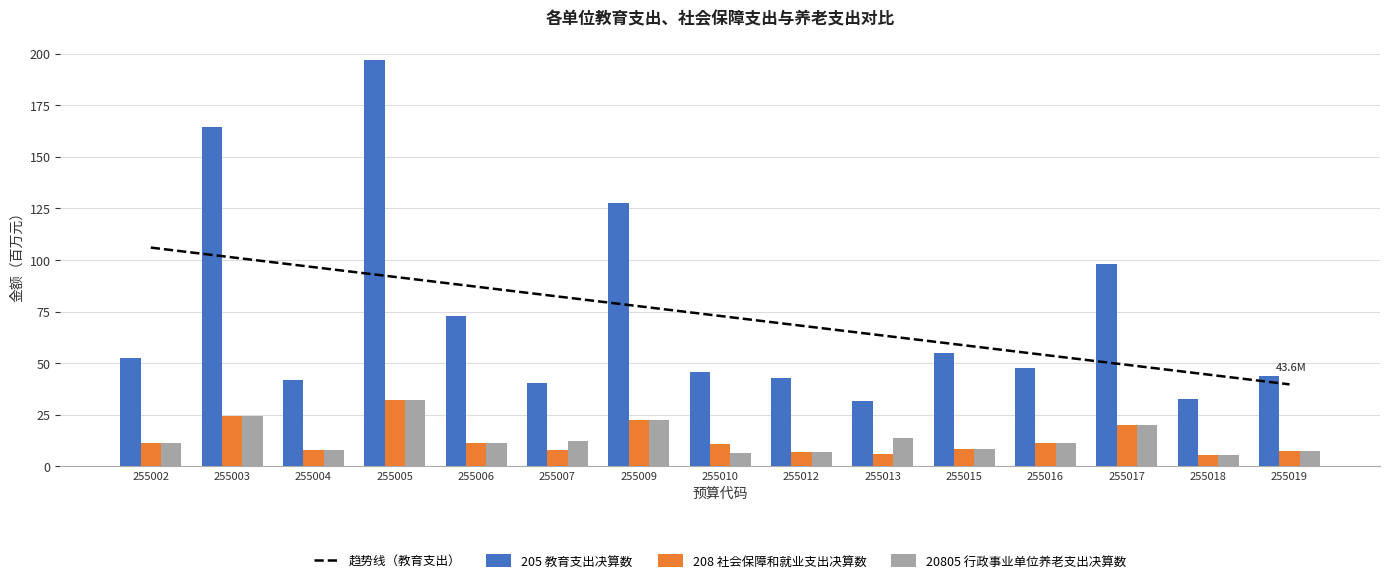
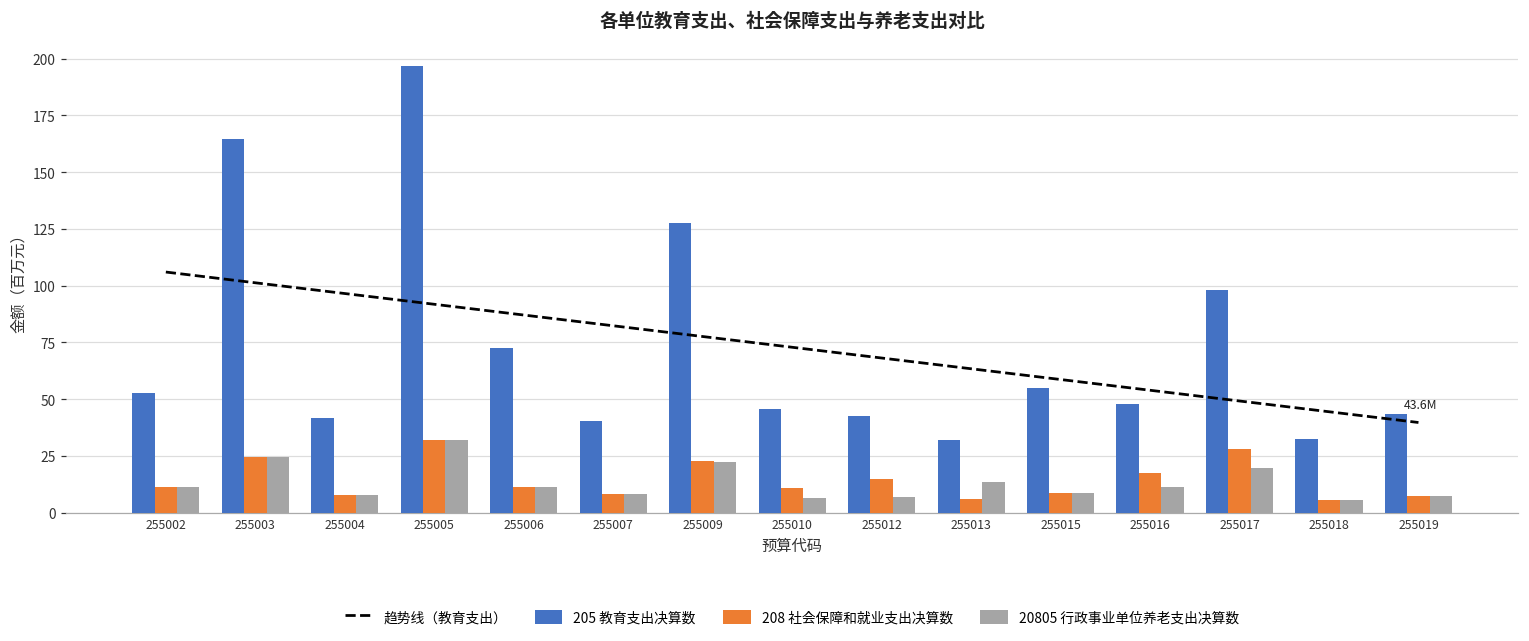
20805 行政事业单位养老支出决算数, 255007: 12 -> 8
208 社会保障和就业支出决算数, 255012: 7 -> 15
208 社会保障和就业支出决算数, 255016: 11 -> 17
208 社会保障和就业支出决算数, 255017: 20 -> 28
